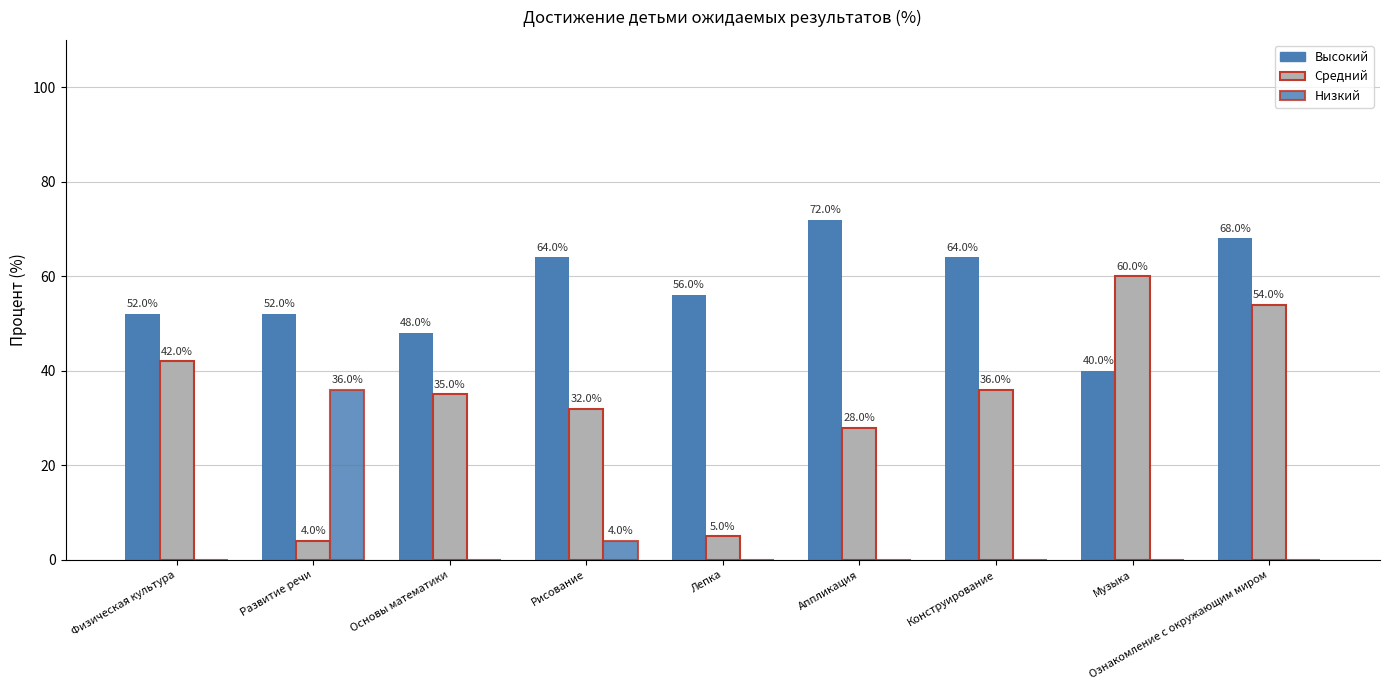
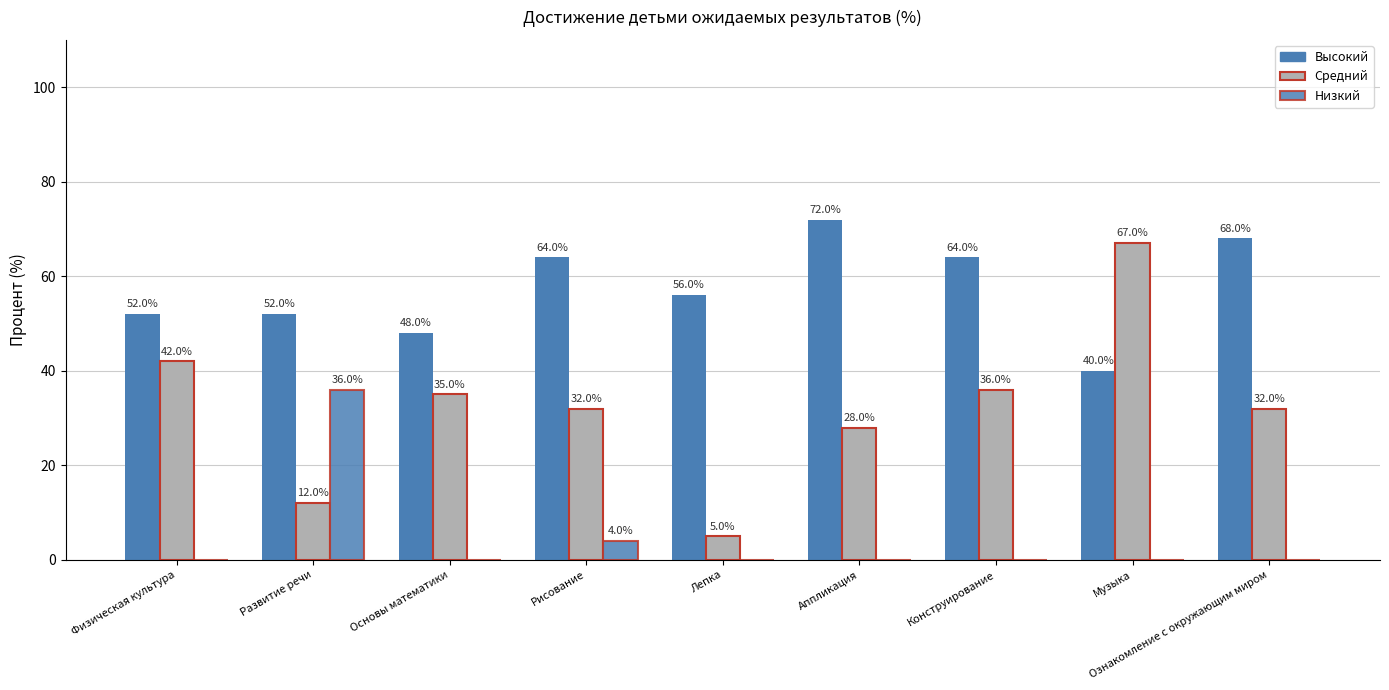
Средний, Развитие речи: 4.0% -> 12.0%
Средний, Музыка: 60.0% -> 67.0%
Средний, Ознакомление с окружающим миром: 54.0% -> 32.0%
